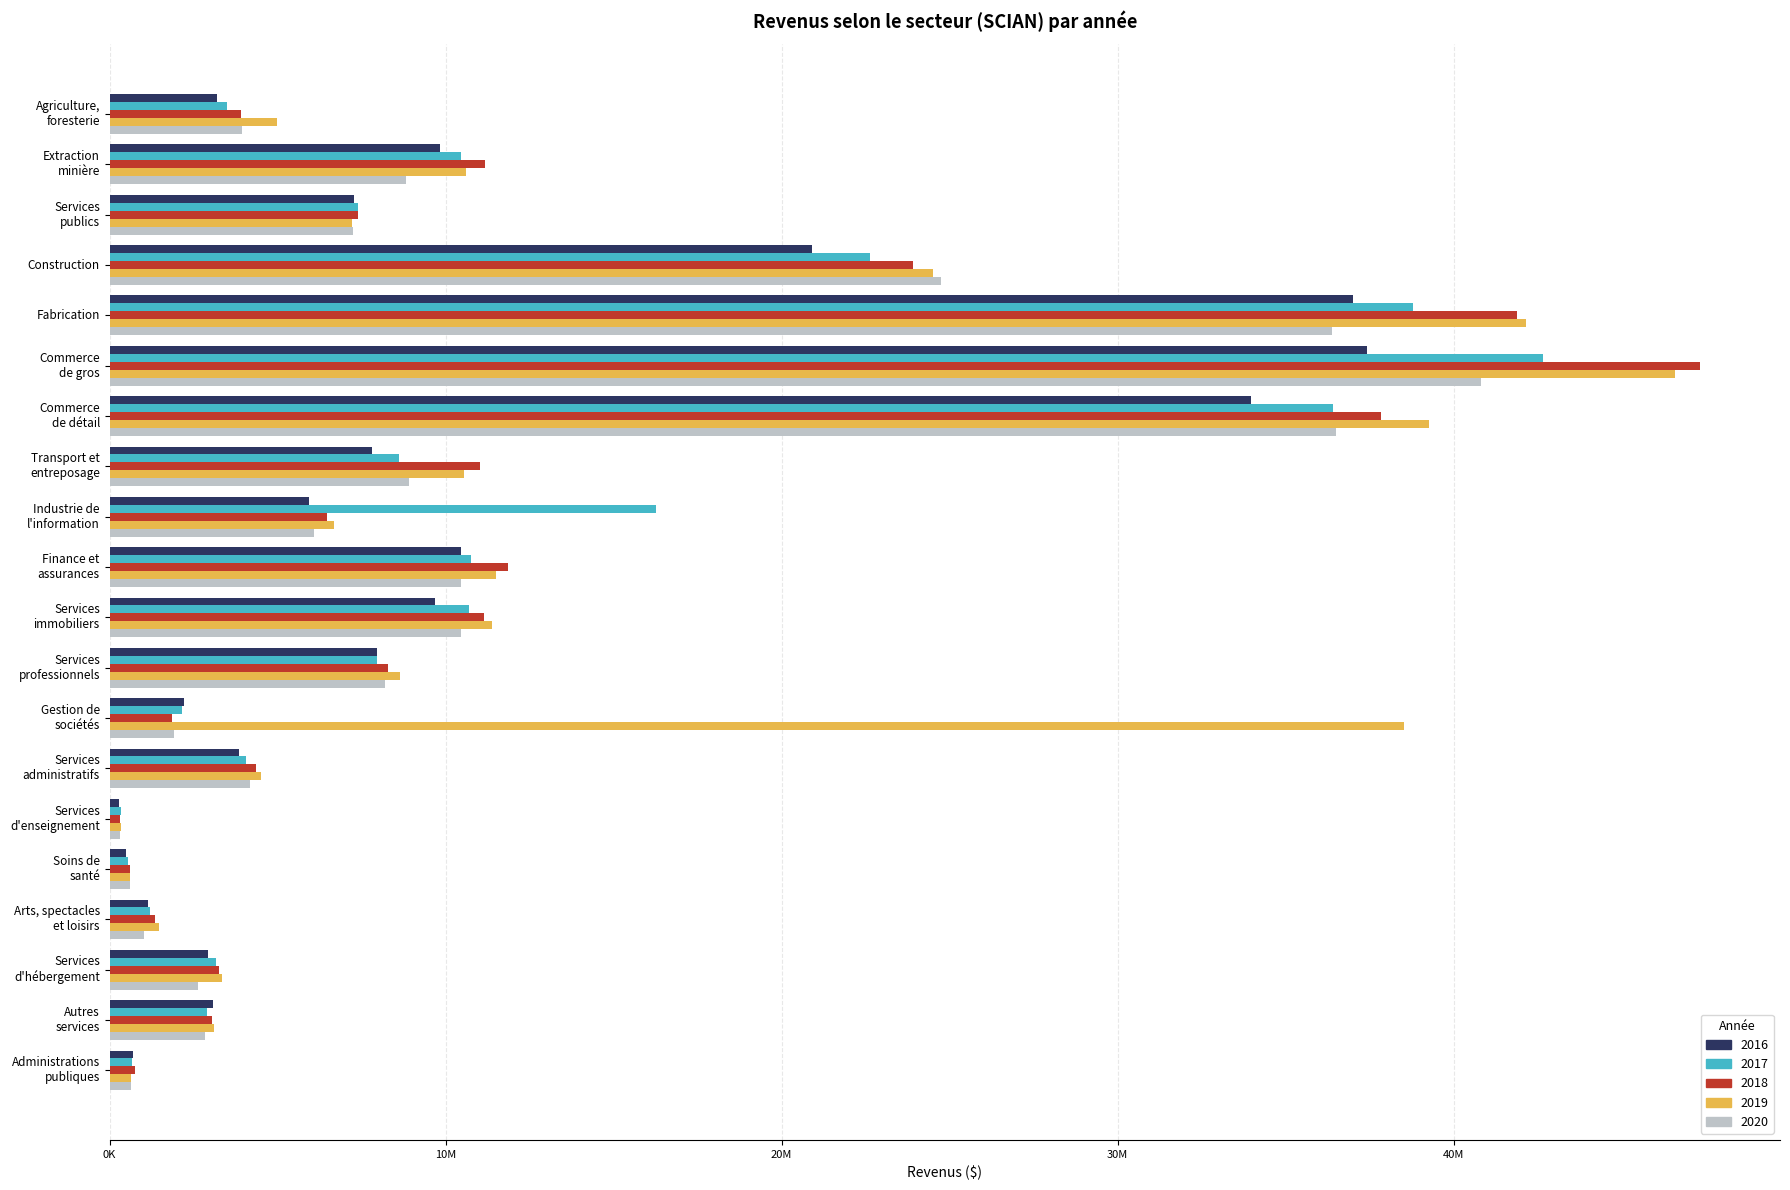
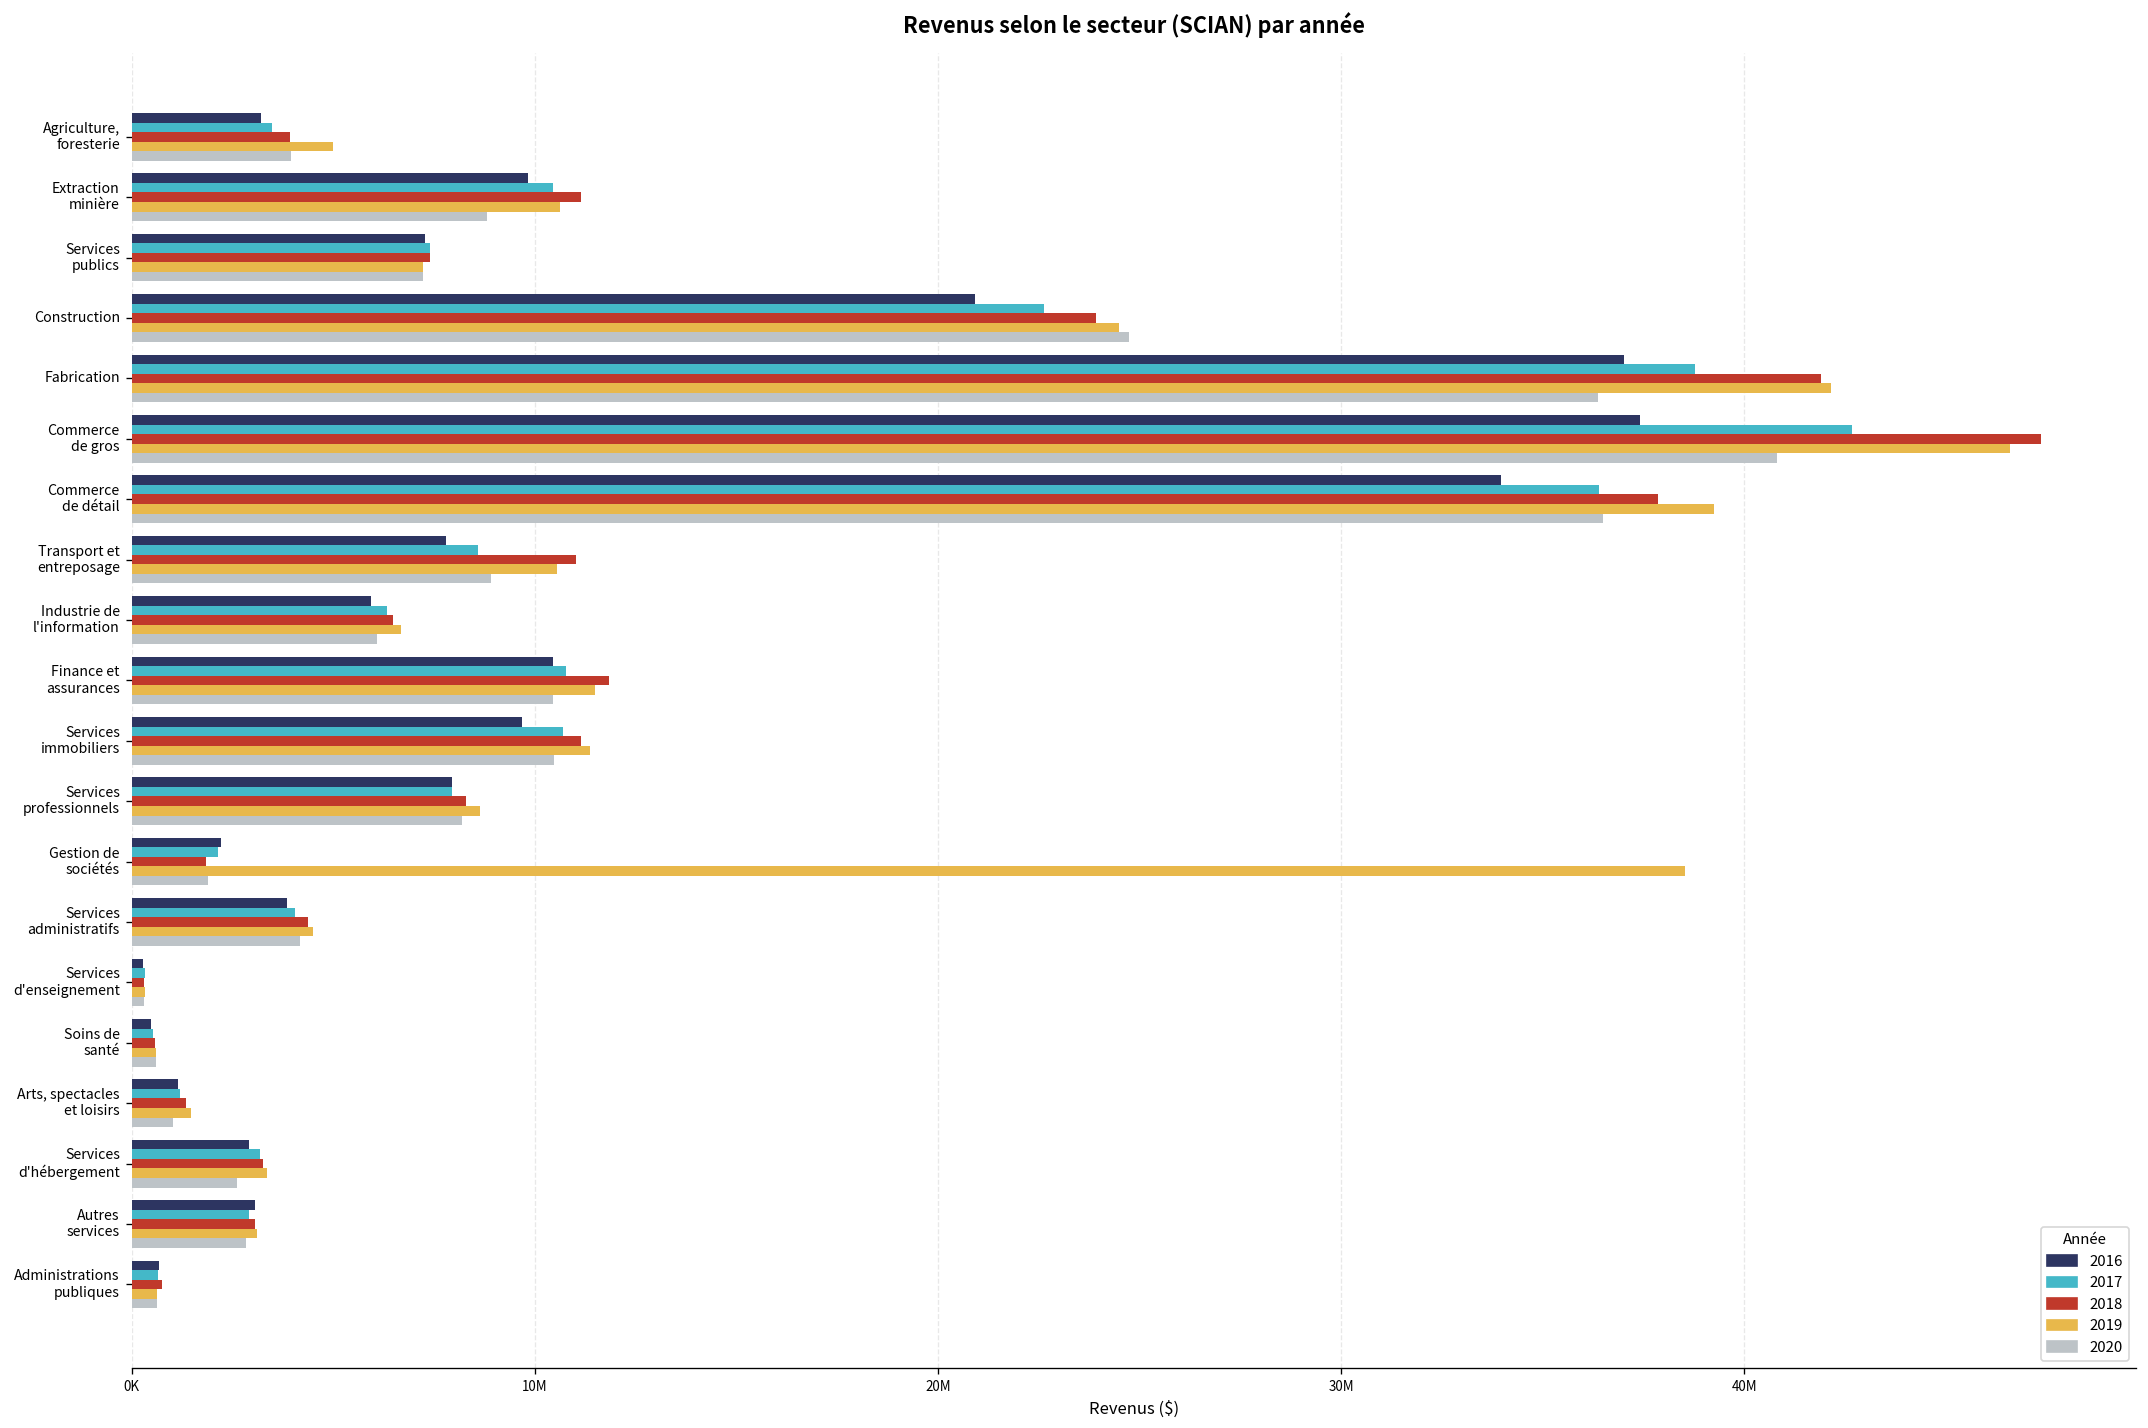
2017, Industrie de l'information: 16300000 -> 6300000
